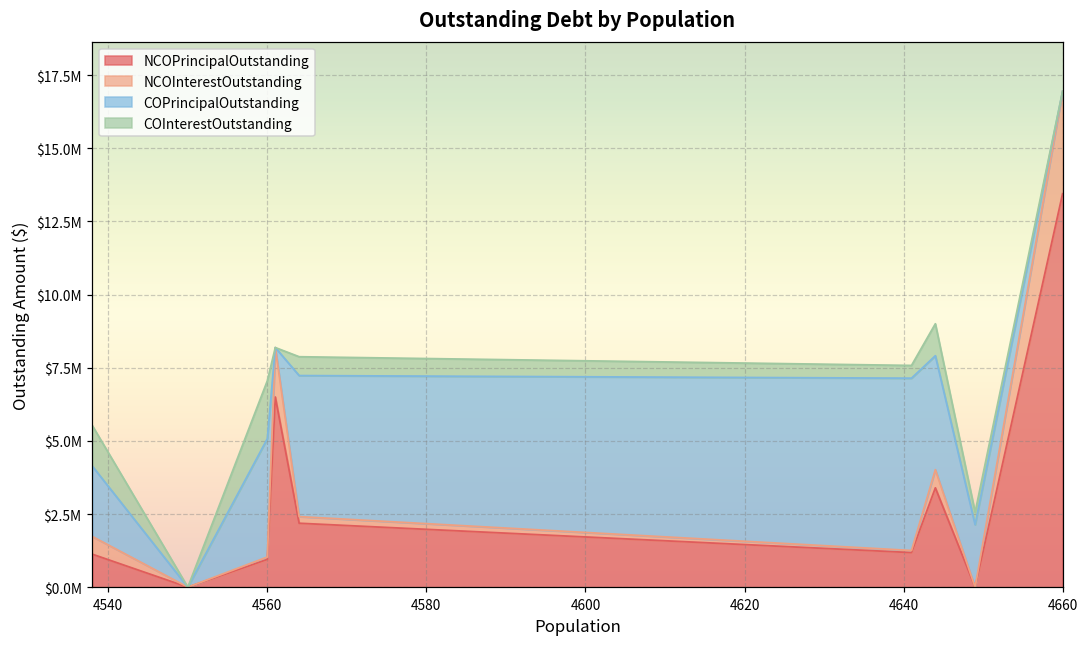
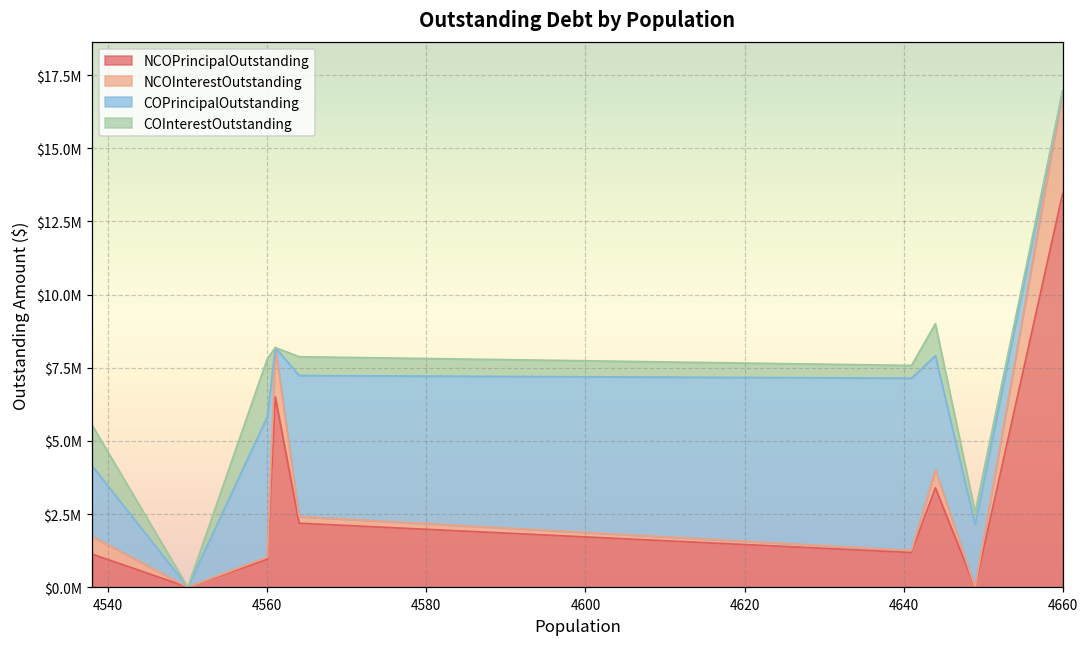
COPrincipalOutstanding, 4560: $4000000 -> $4800000
